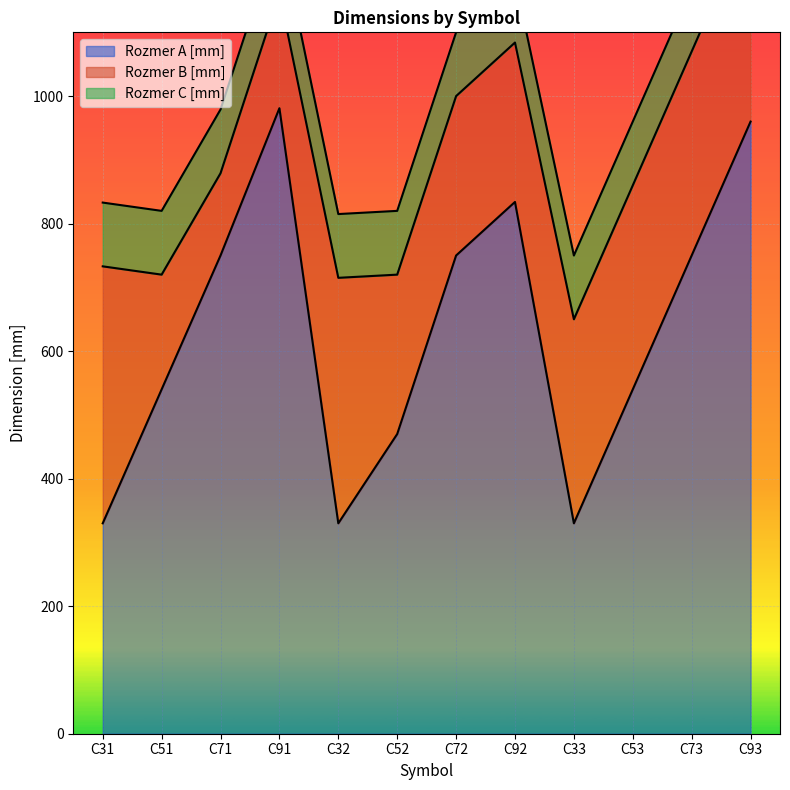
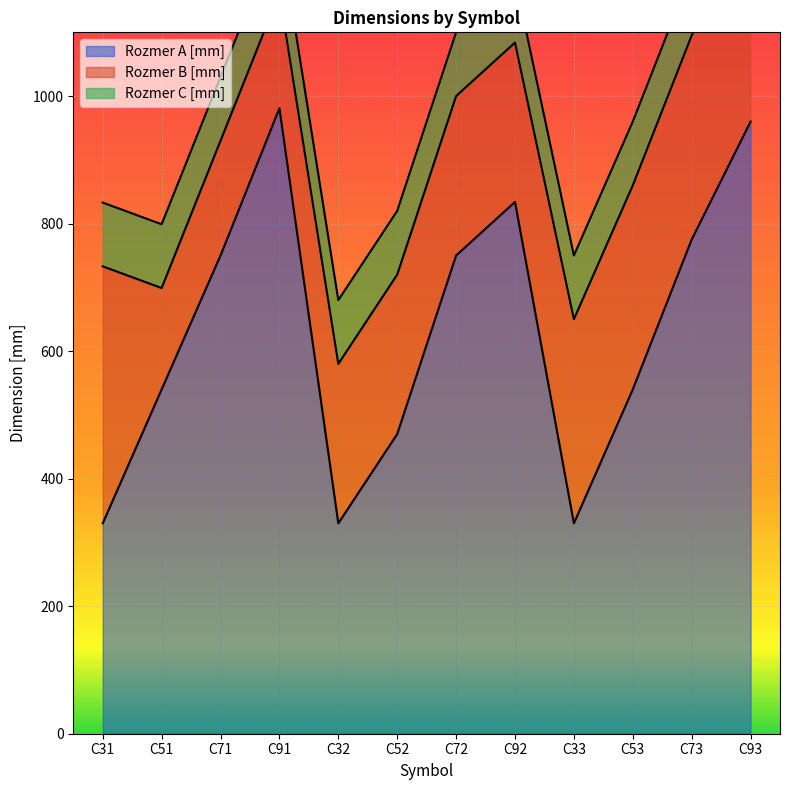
Rozmer B [mm], C51: 180 -> 160
Rozmer B [mm], C71: 130 -> 180
Rozmer B [mm], C32: 390 -> 250
Rozmer A [mm], C73: 750 -> 780
